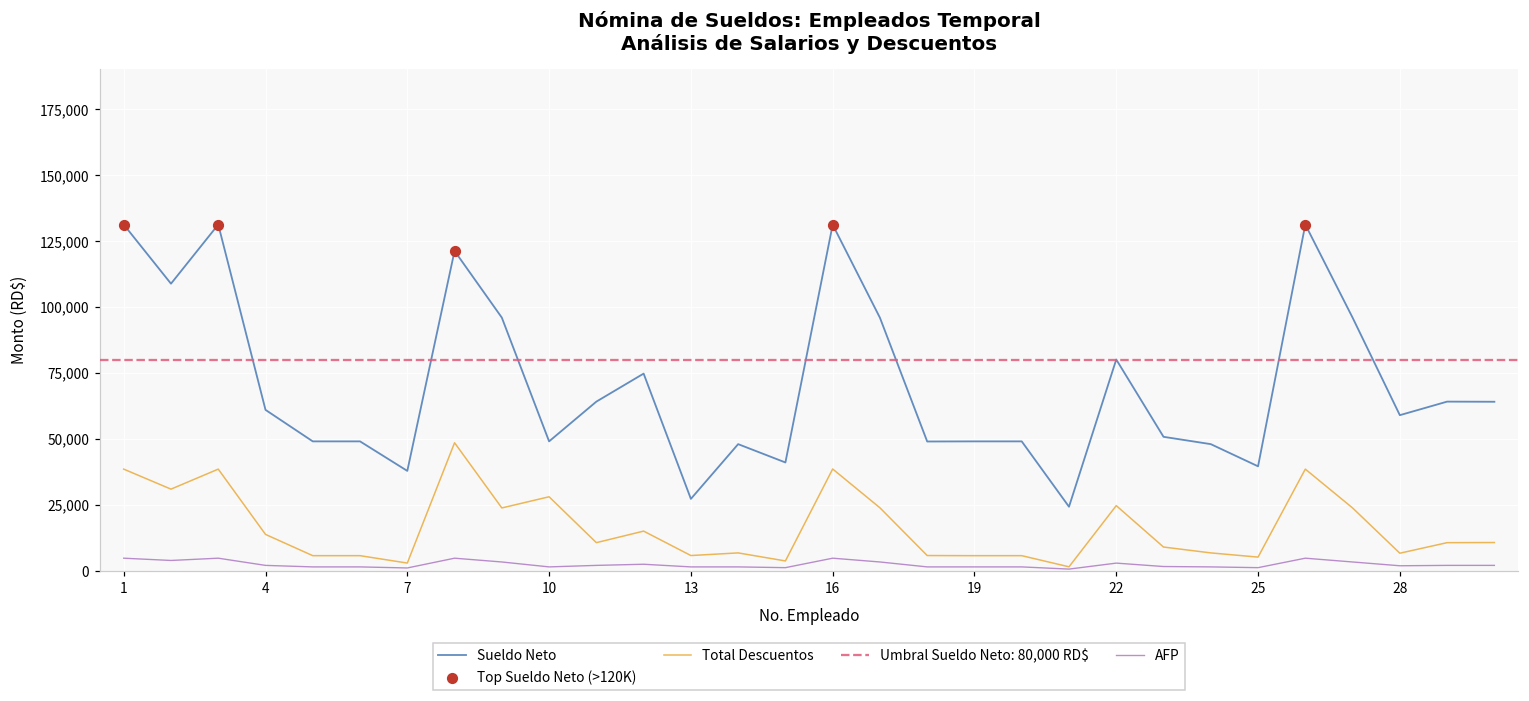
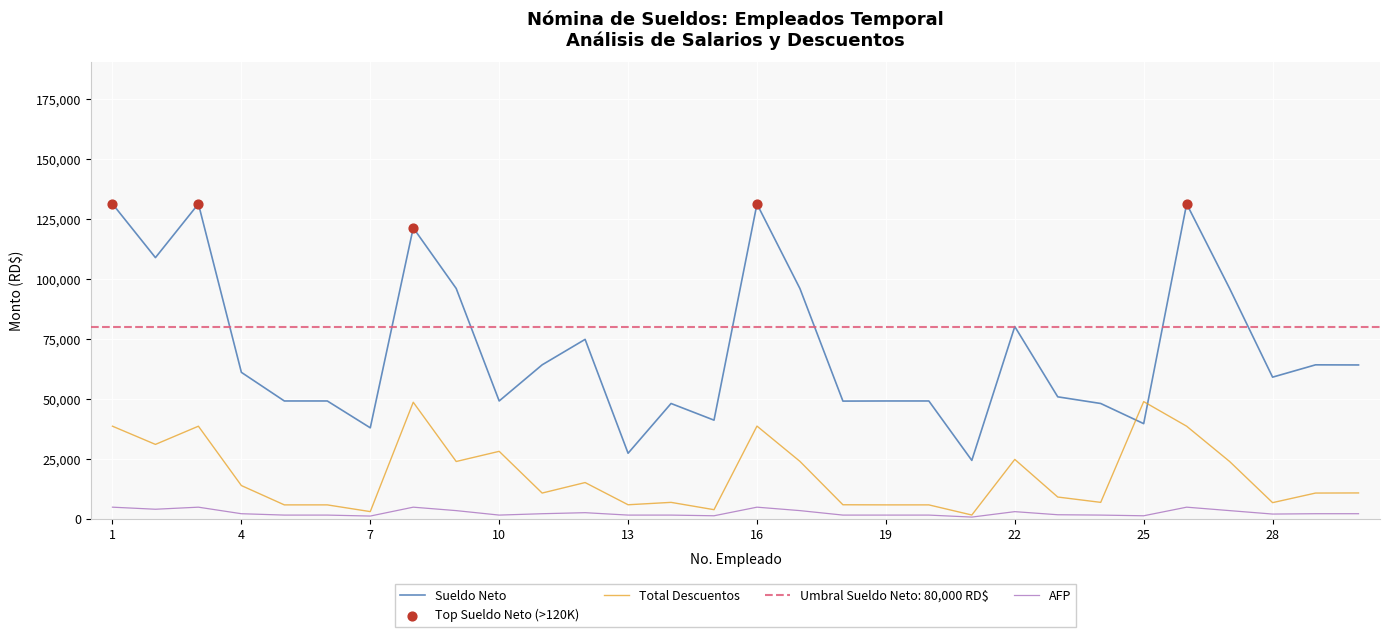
Total Descuentos, 25: 5,000 -> 49,000
